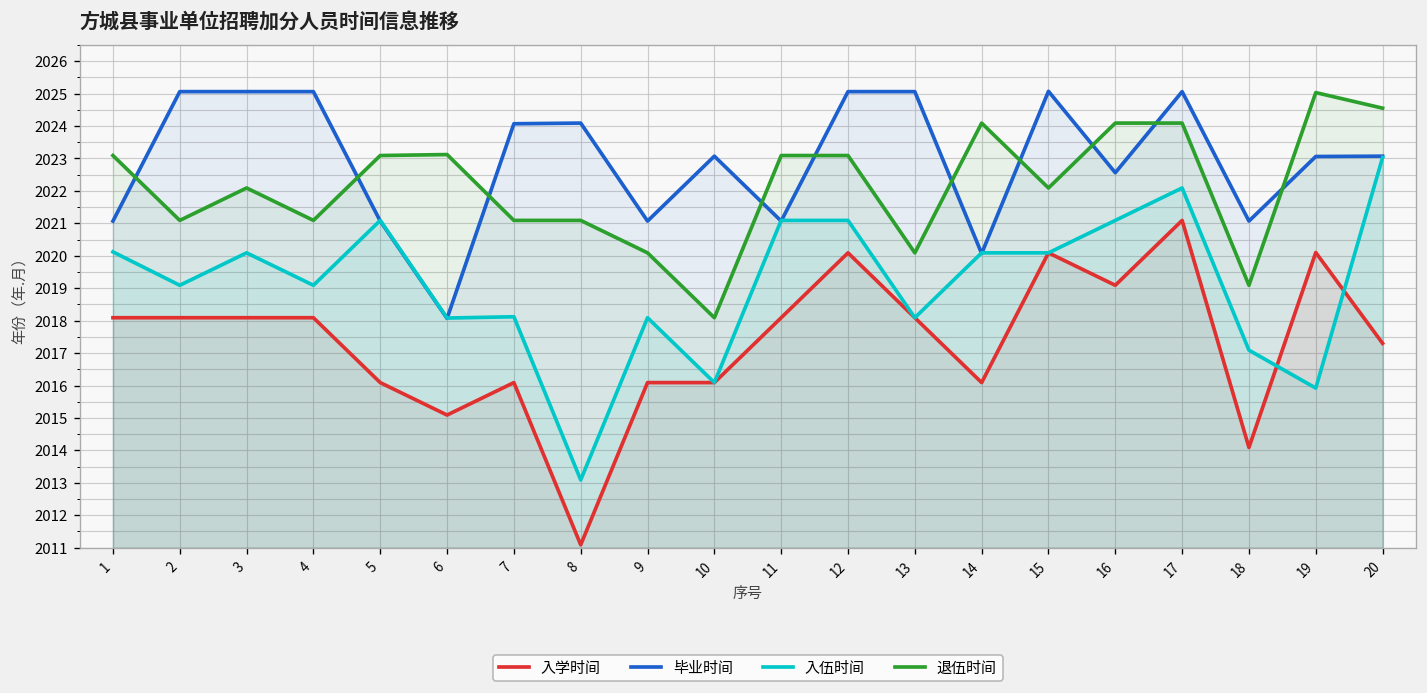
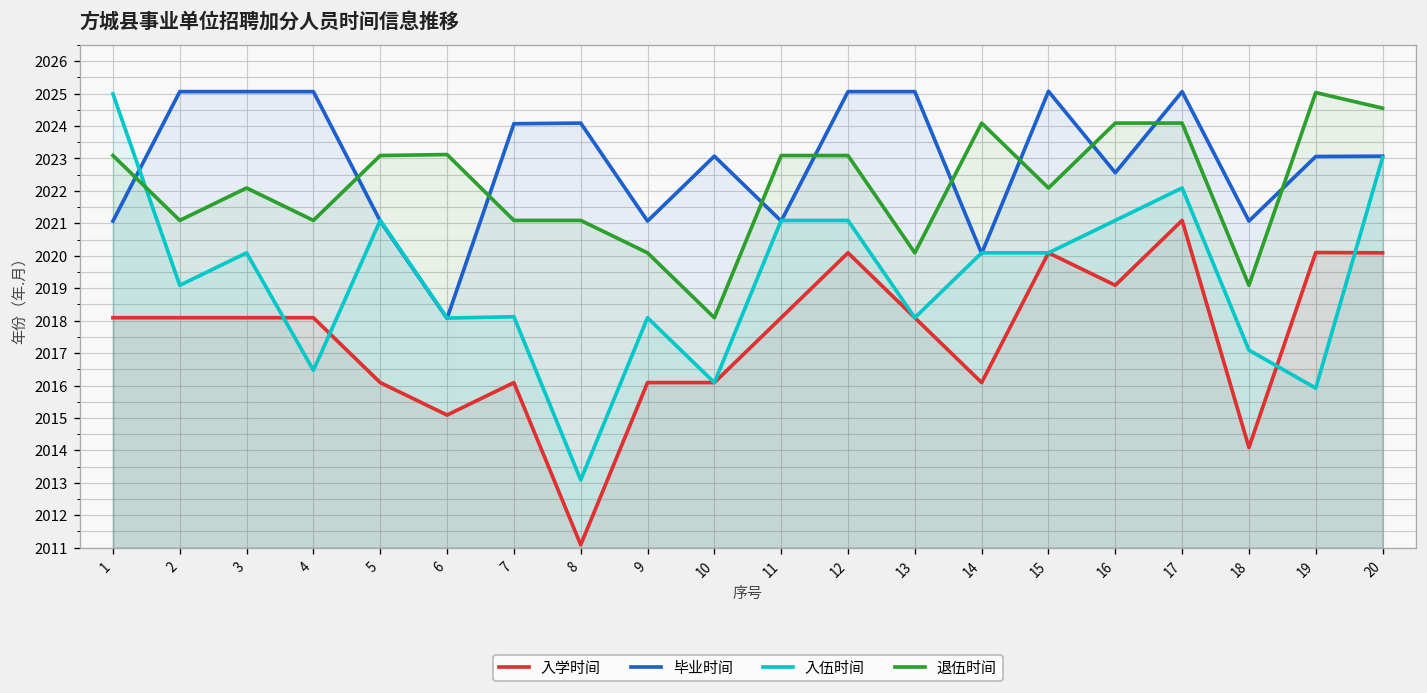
入伍时间, 1: 2020.1 -> 2025.0
入伍时间, 4: 2019.1 -> 2016.5
入学时间, 20: 2017.3 -> 2020.1
